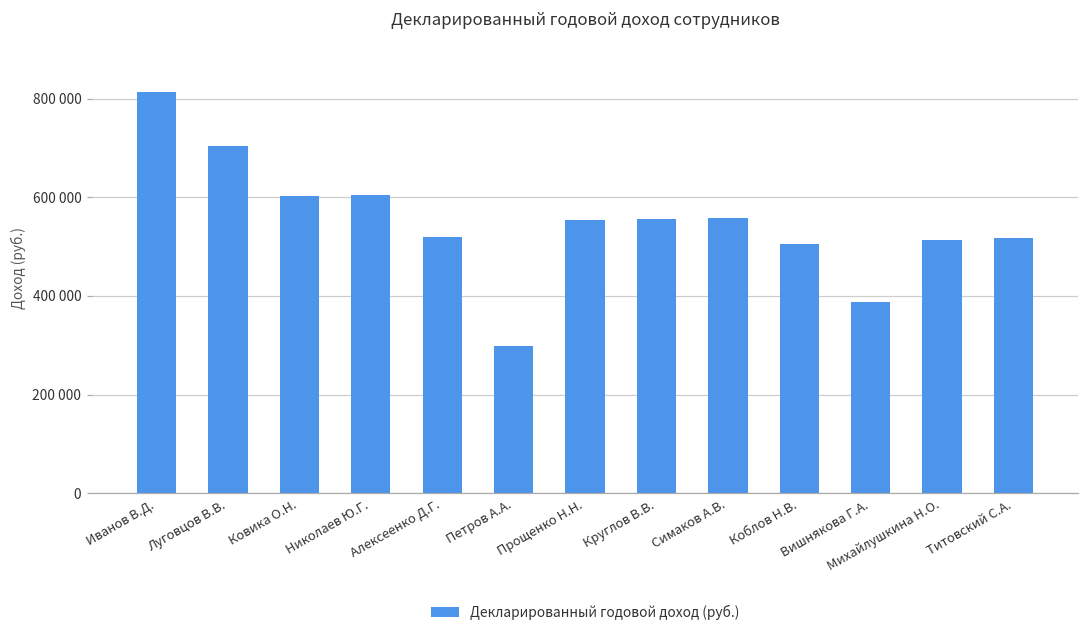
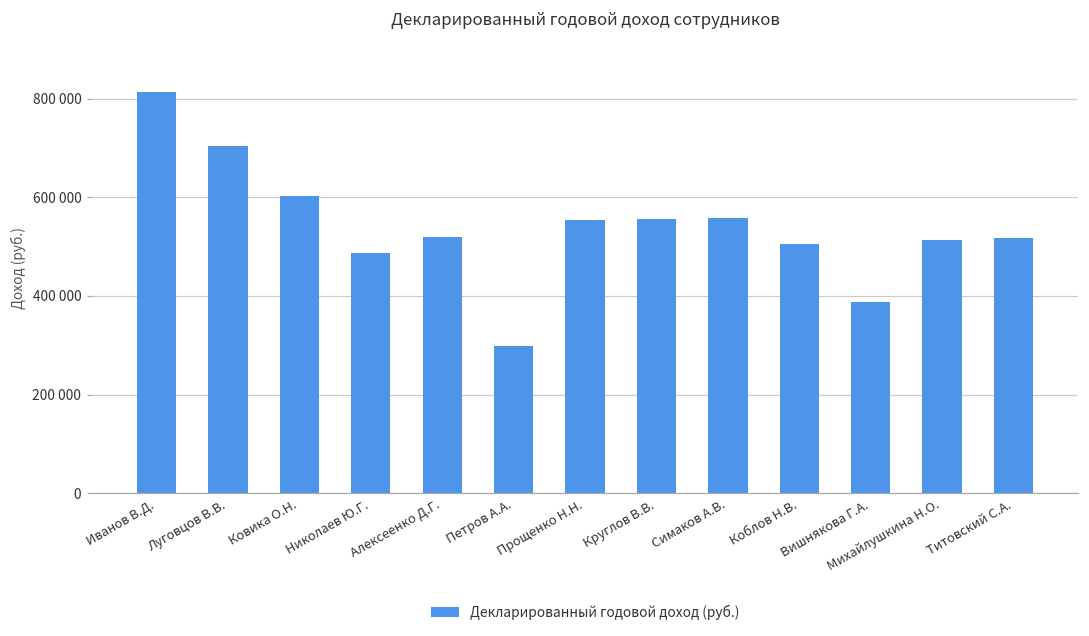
Николаев Ю.Г.: 600000 -> 490000
